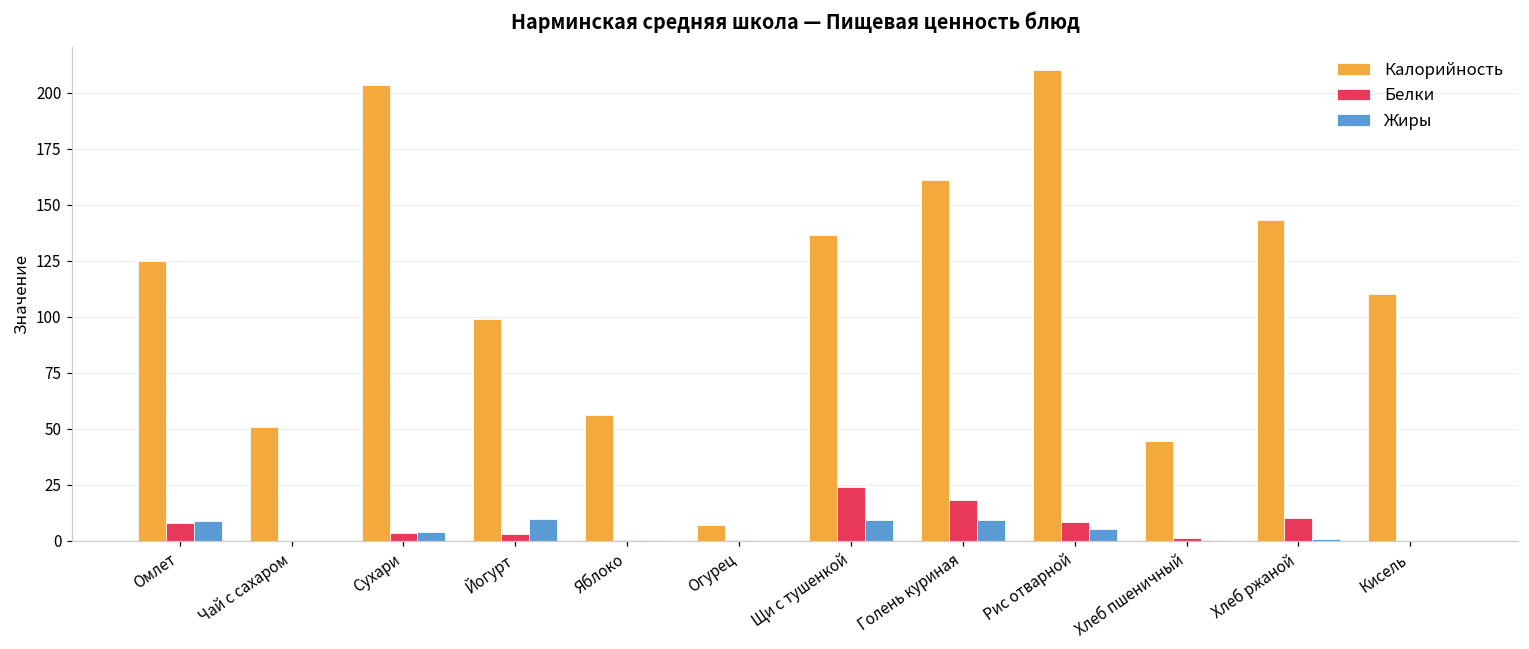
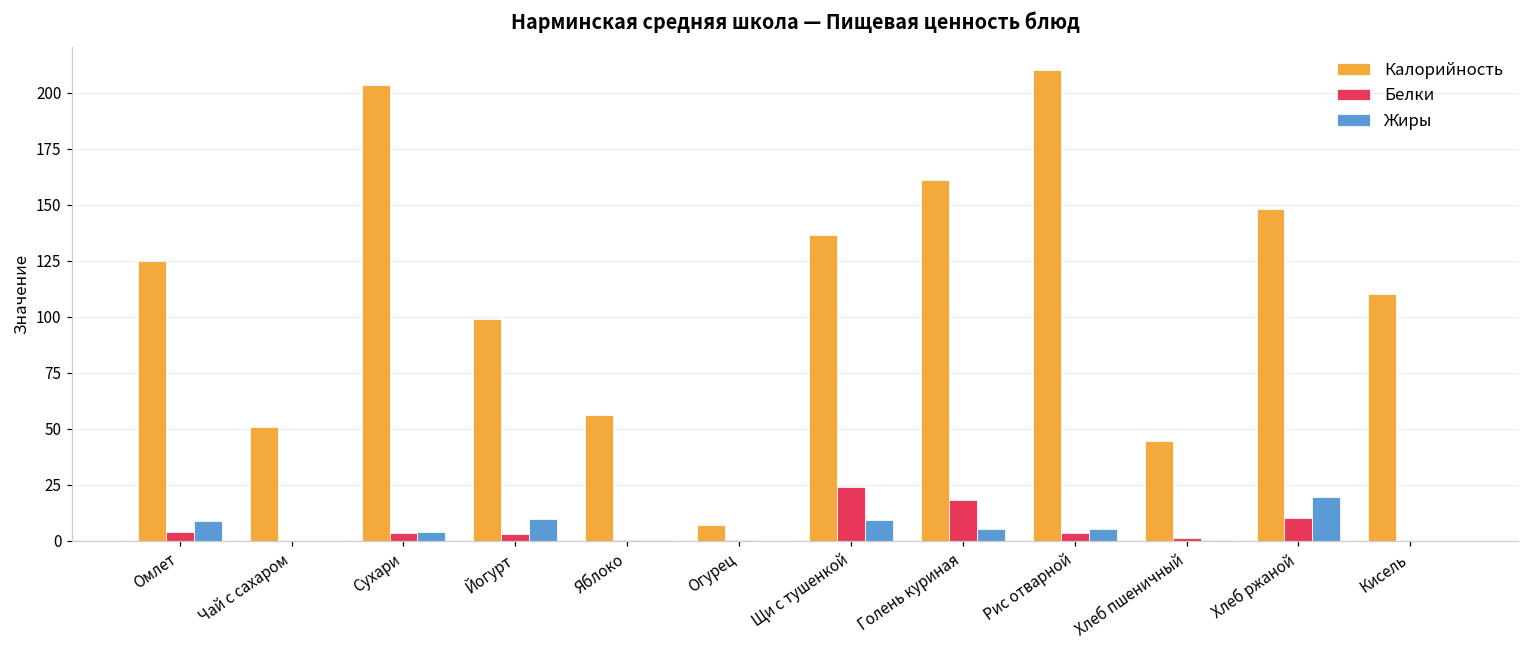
Белки, Омлет: 8 -> 4
Жиры, Голень куриная: 9 -> 5
Белки, Рис отварной: 8 -> 4
Калорийность, Хлеб ржаной: 143 -> 148
Жиры, Хлеб ржаной: 1 -> 20
